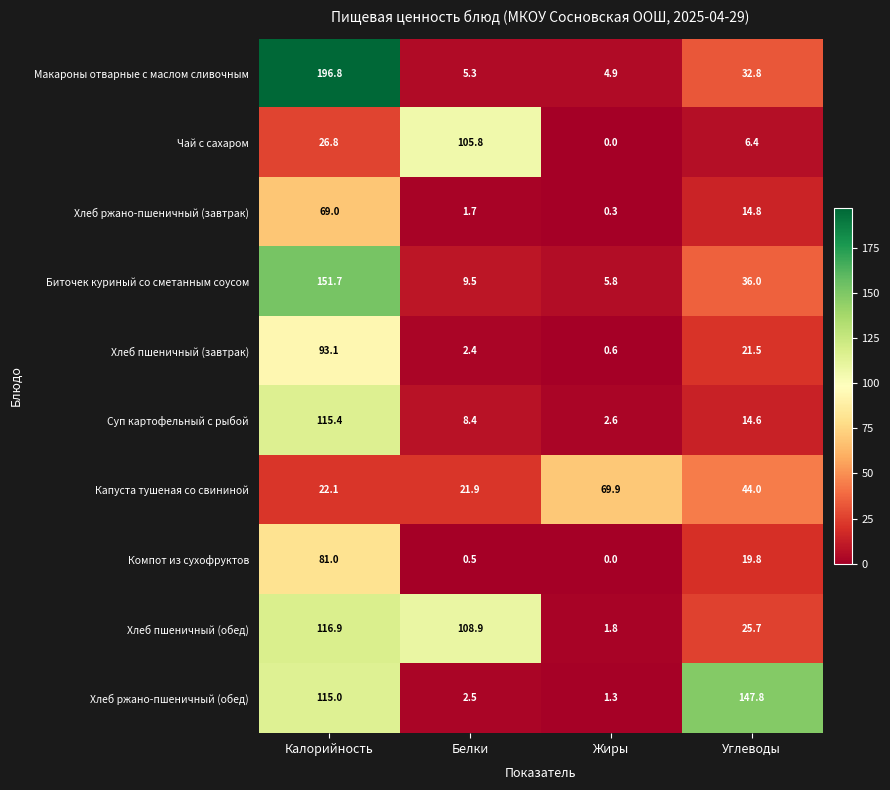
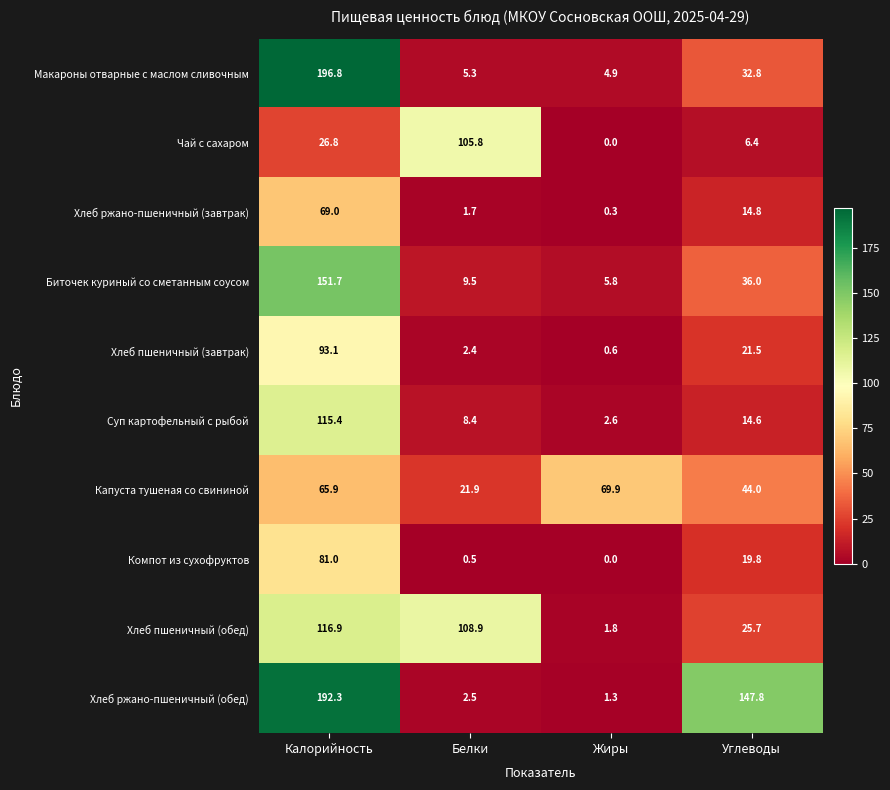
Капуста тушеная со свининой, Калорийность: 22.1 -> 65.9
Хлеб ржано-пшеничный (обед), Калорийность: 115.0 -> 192.3
